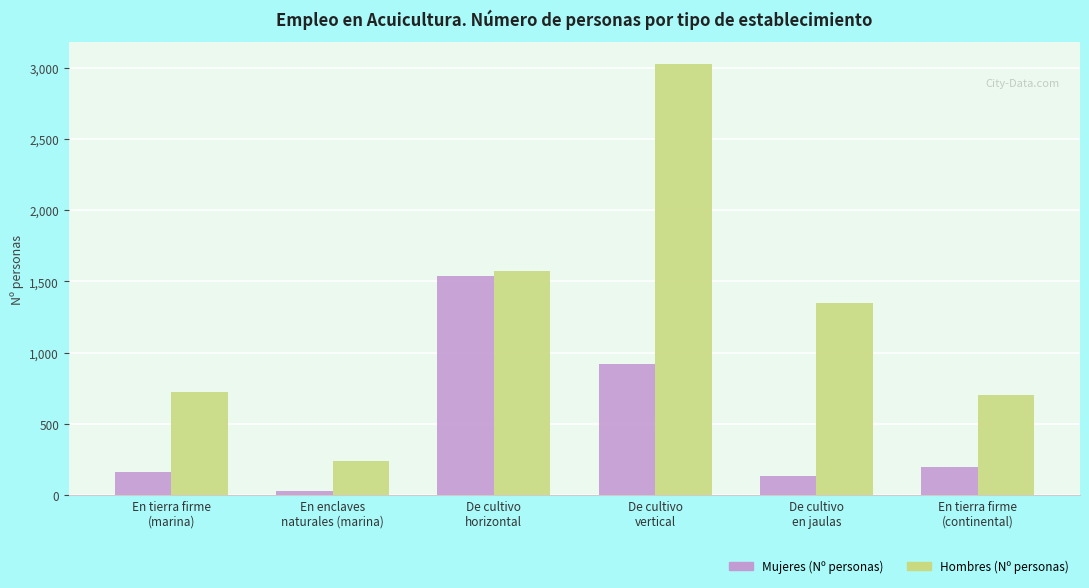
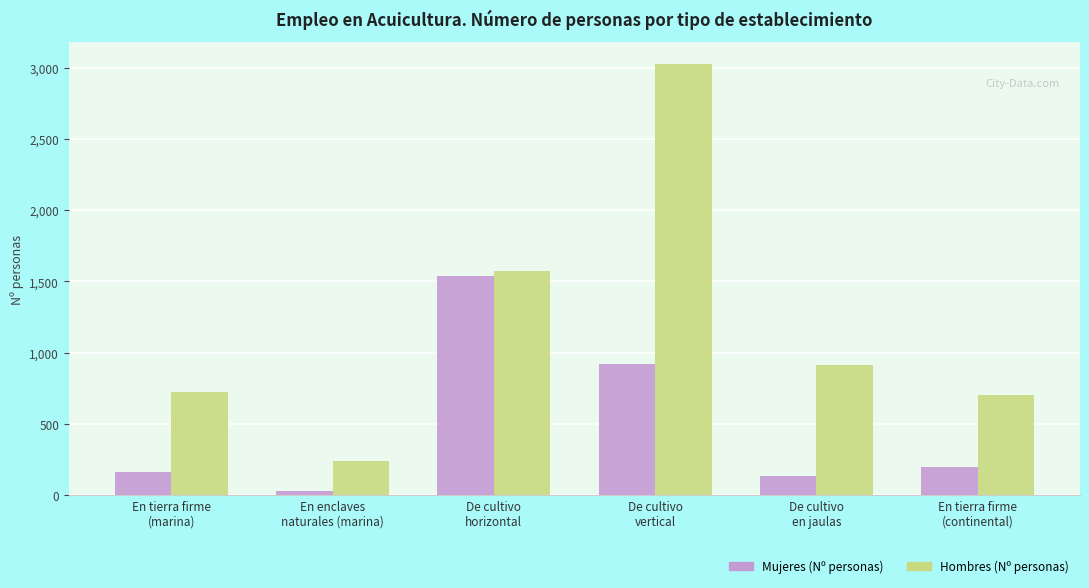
Hombres (Nº personas), De cultivo en jaulas: 1,350 -> 920
